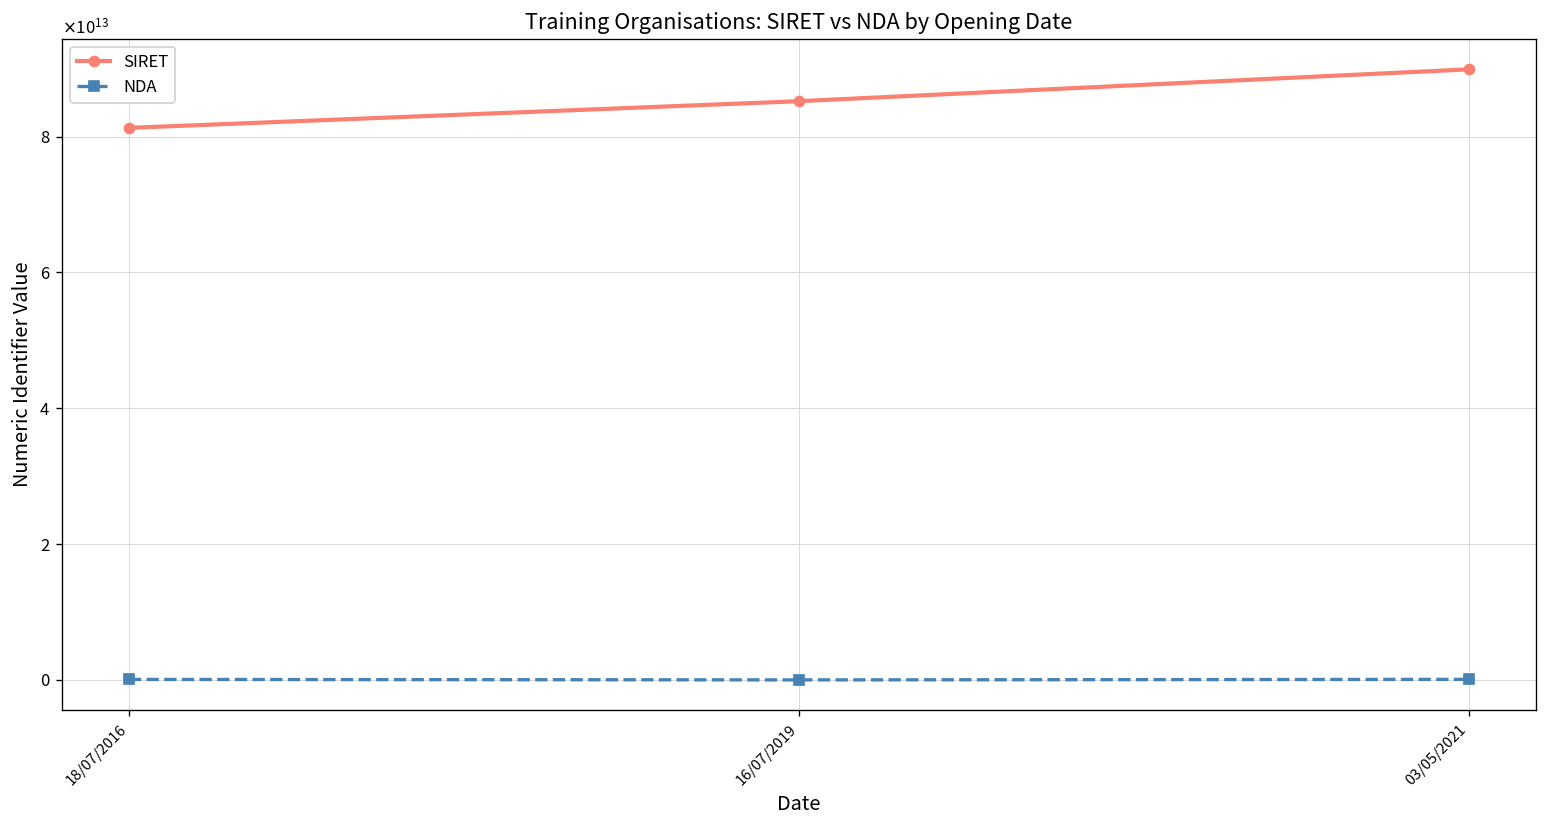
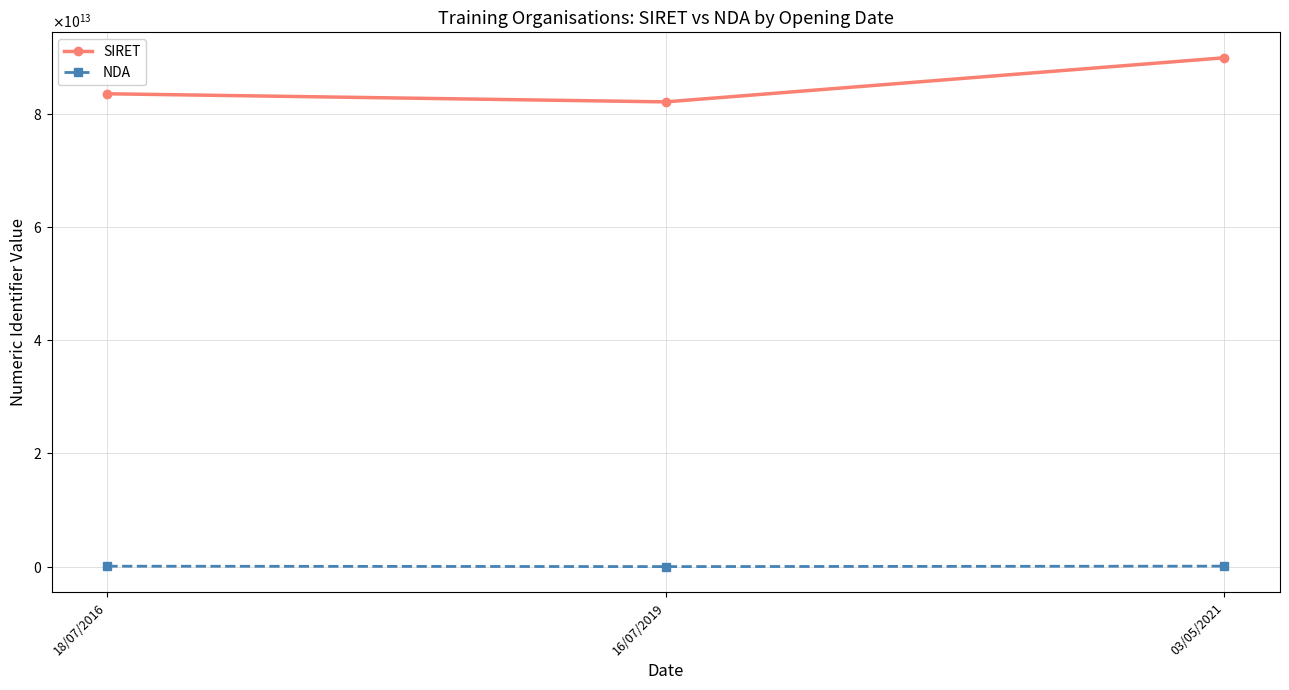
SIRET, 18/07/2016: 81000000000000 -> 84000000000000
SIRET, 16/07/2019: 85000000000000 -> 82000000000000
